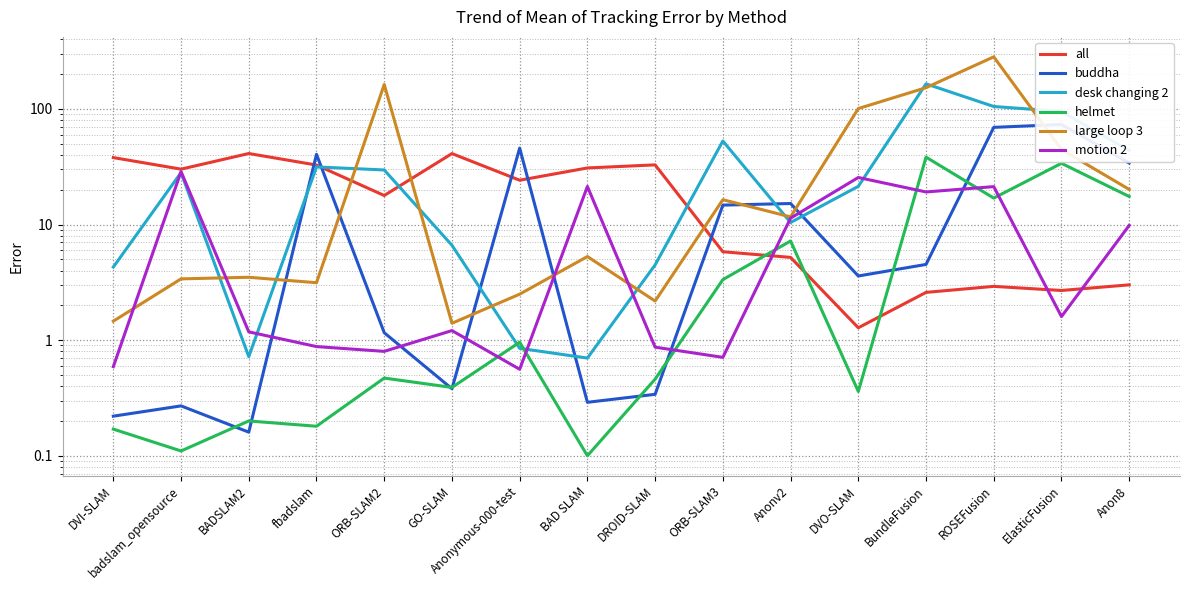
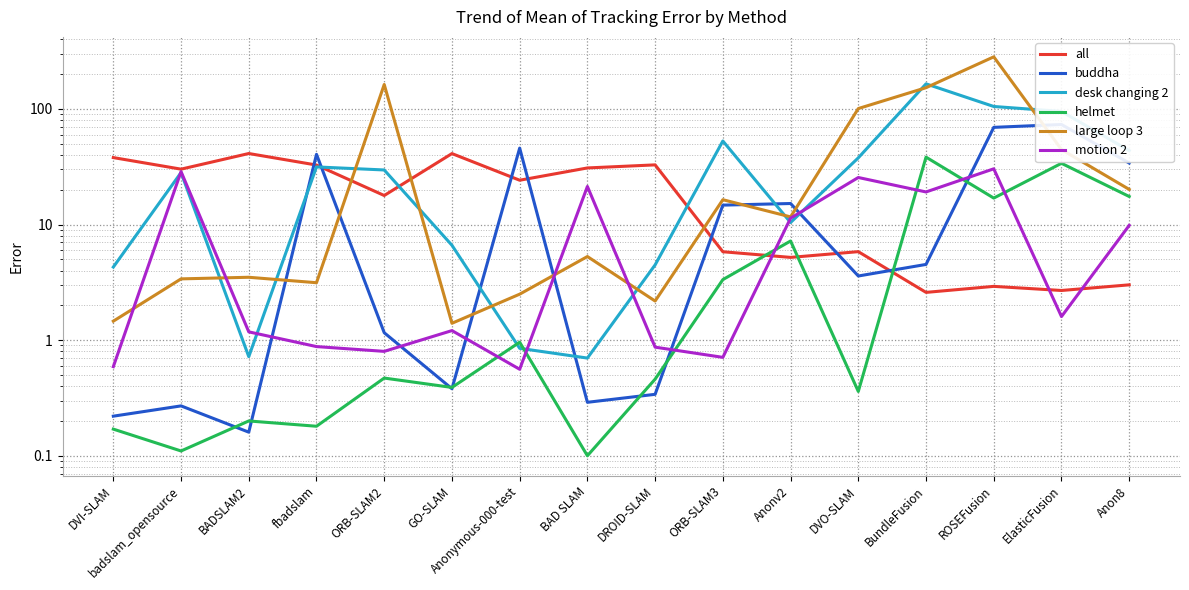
all, DVO-SLAM: 1.3 -> 6
desk changing 2, DVO-SLAM: 21 -> 38
motion 2, ROSEFusion: 21 -> 30
